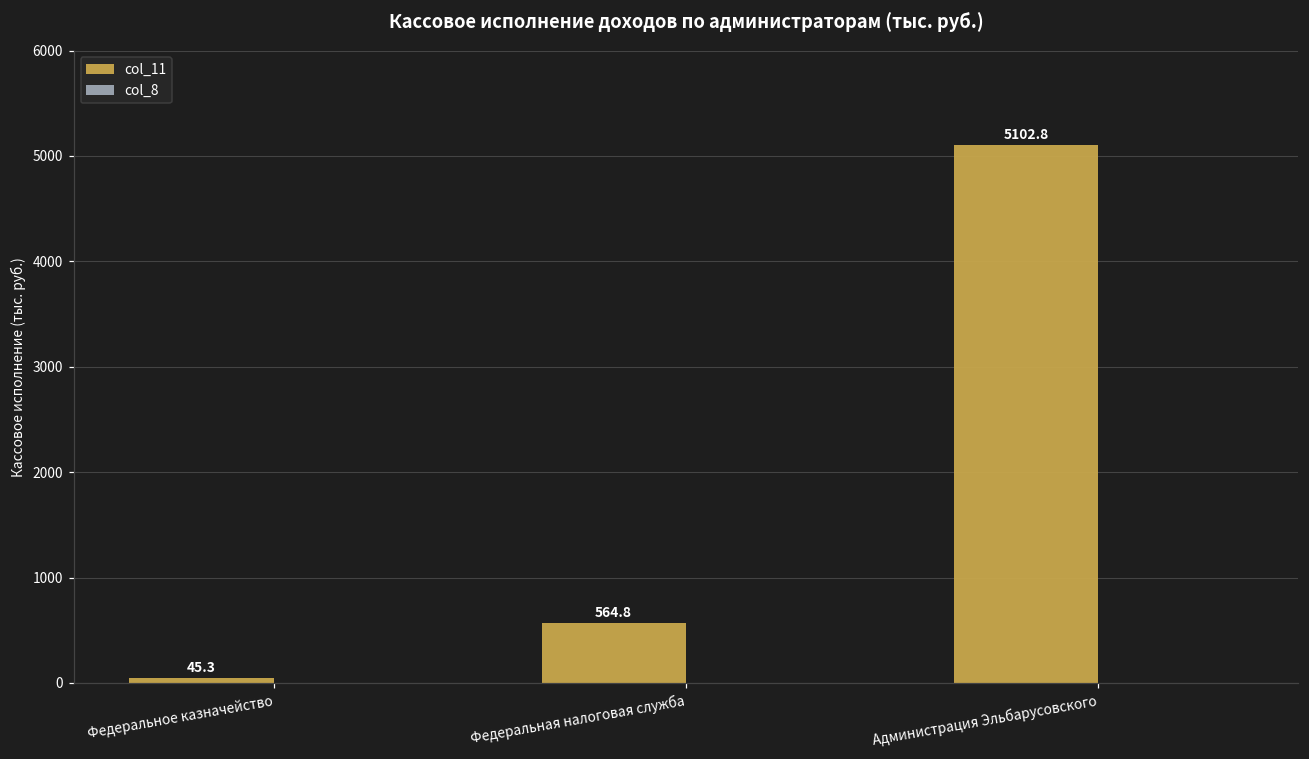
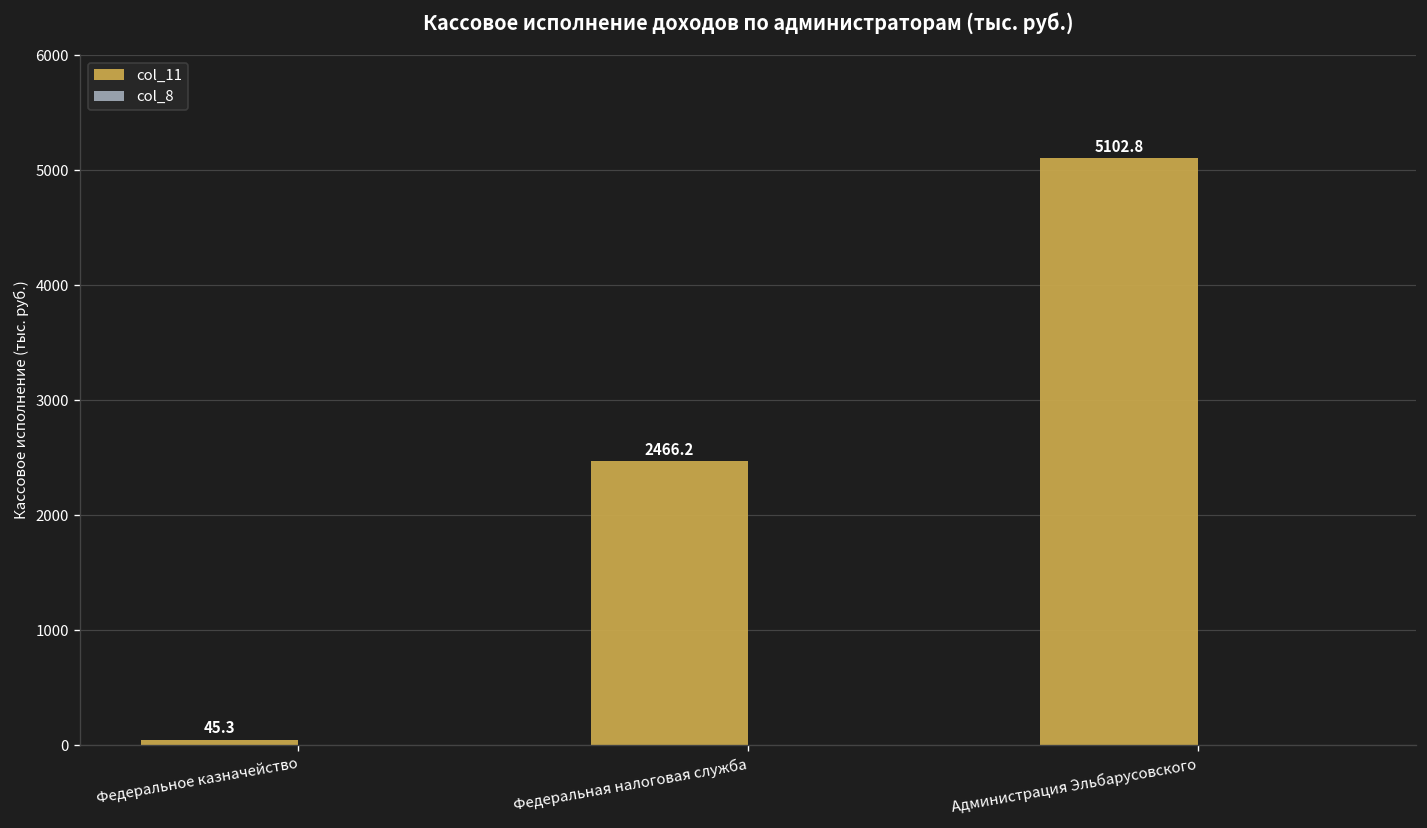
col_11, Федеральная налоговая служба: 564.8 -> 2466.2
